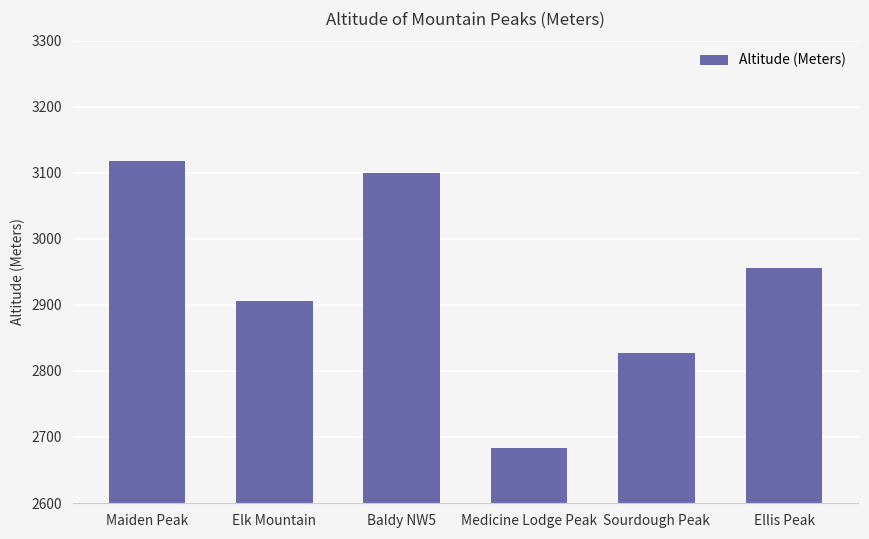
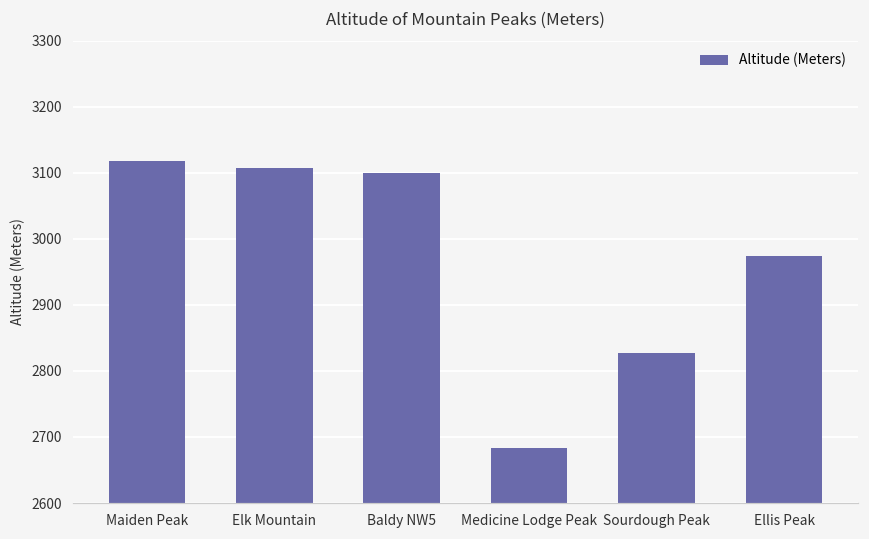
Elk Mountain: 2910 -> 3110
Ellis Peak: 2960 -> 2970
